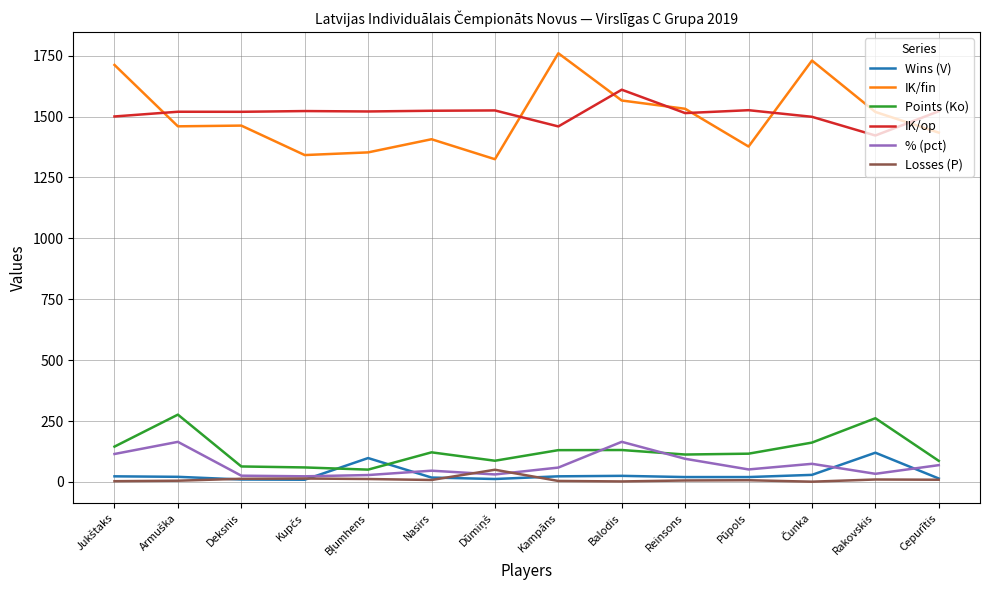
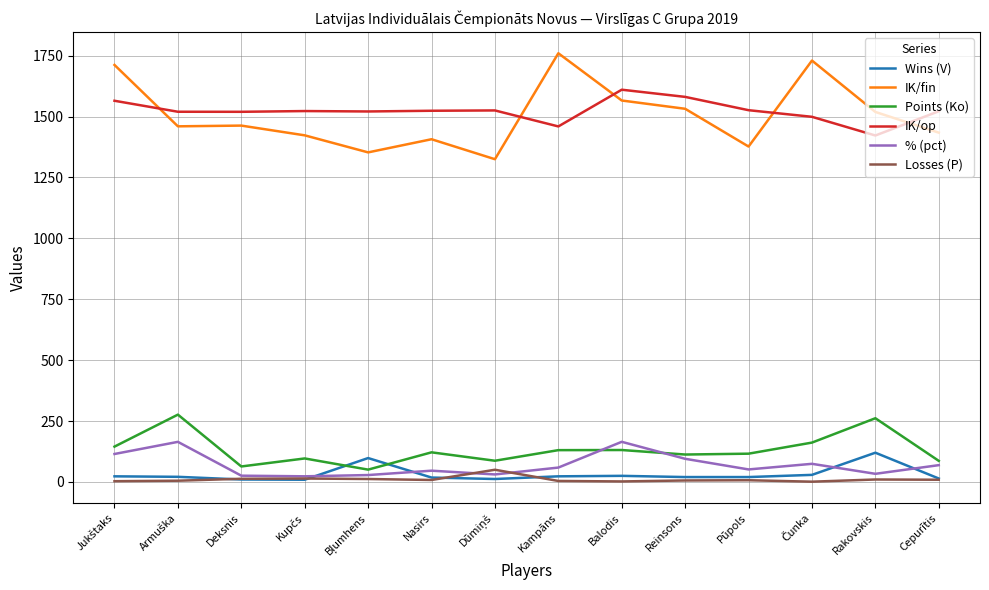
IK/op, Jukštaks: 1500 -> 1560
IK/fin, Kupčs: 1340 -> 1420
Points (Ko), Kupčs: 60 -> 100
IK/op, Reinsons: 1510 -> 1580
